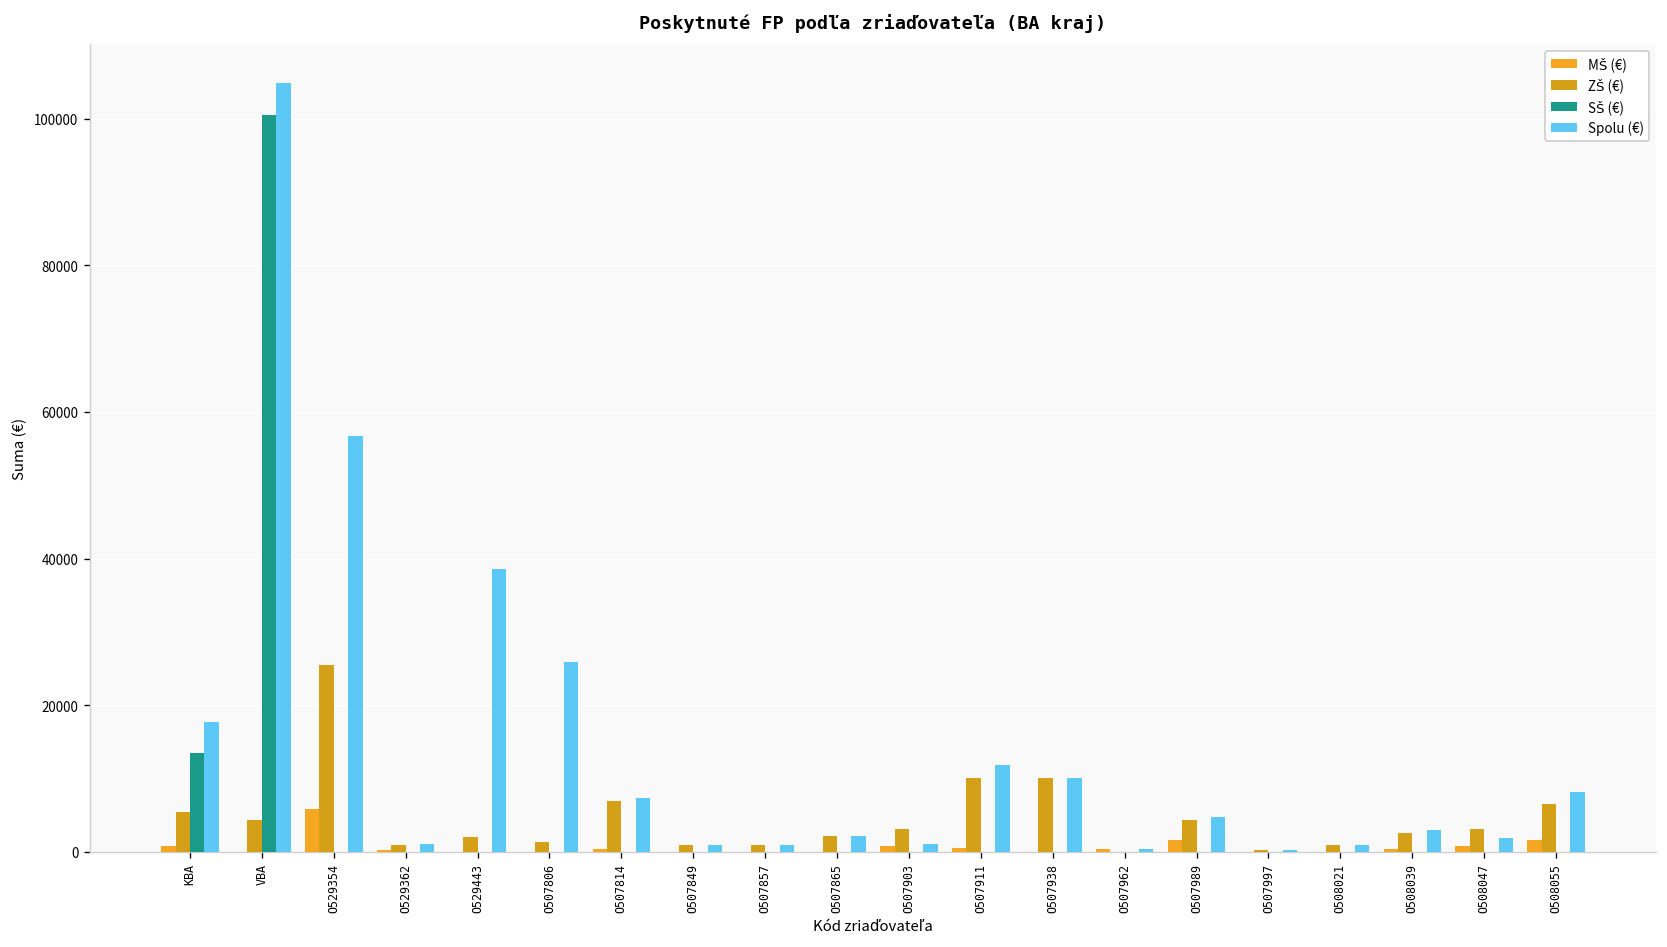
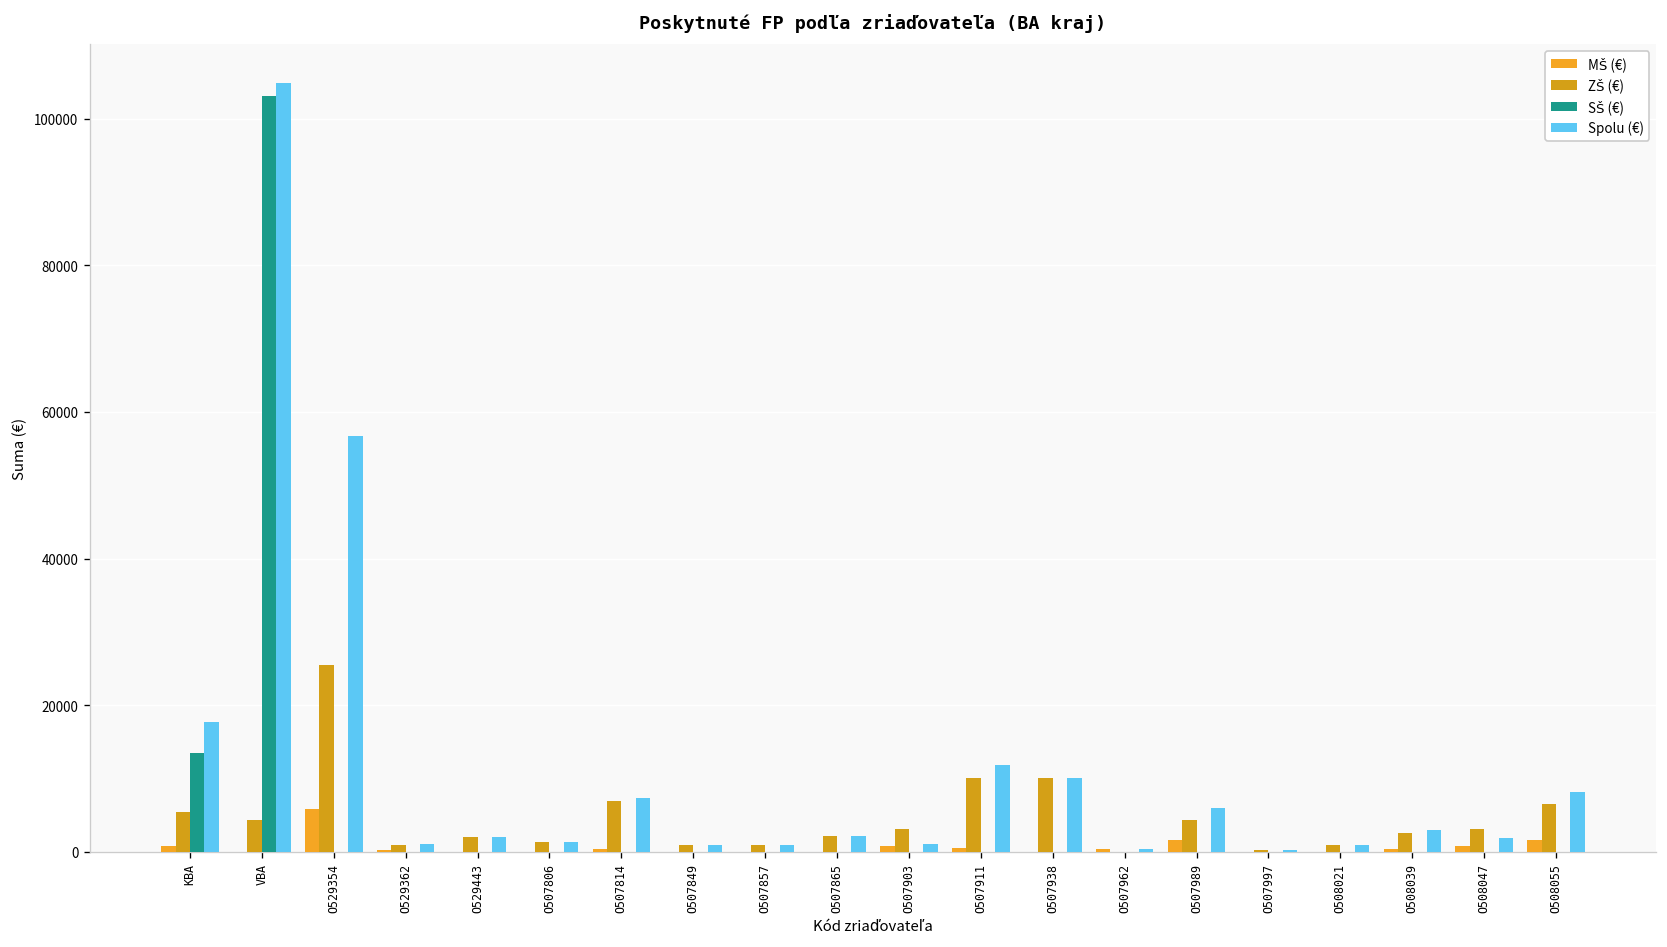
SŠ (€), VBA: 101000 -> 103000
Spolu (€), O529443: 39000 -> 2000
Spolu (€), O507806: 26000 -> 1000
Spolu (€), O507989: 5000 -> 6000
